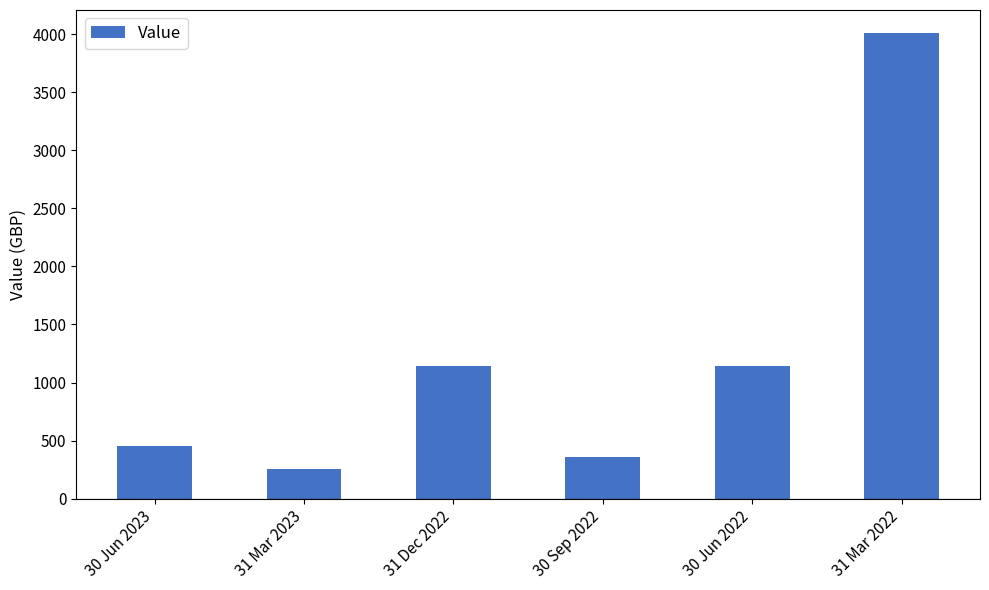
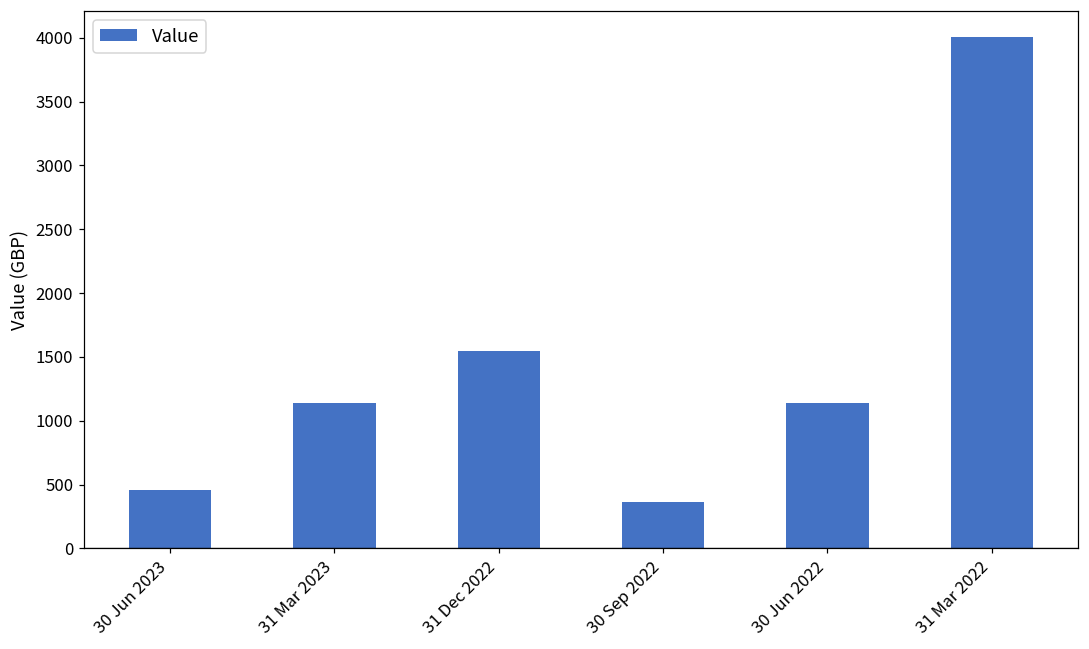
31 Mar 2023: 250 -> 1140
31 Dec 2022: 1140 -> 1550
